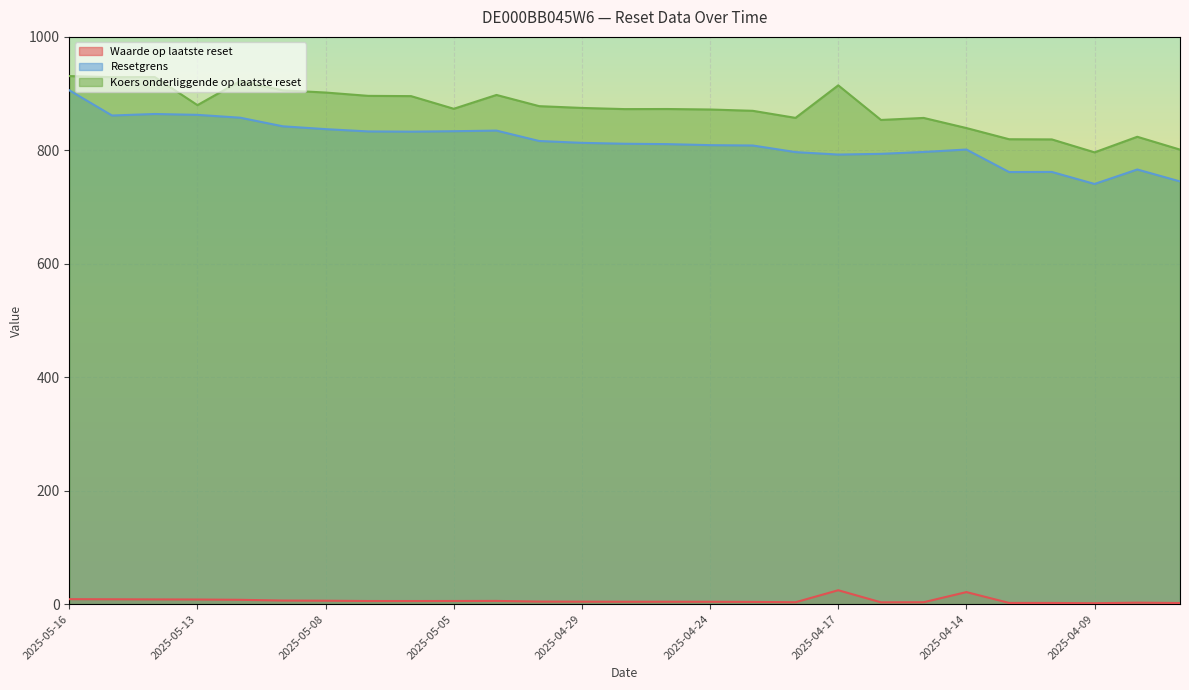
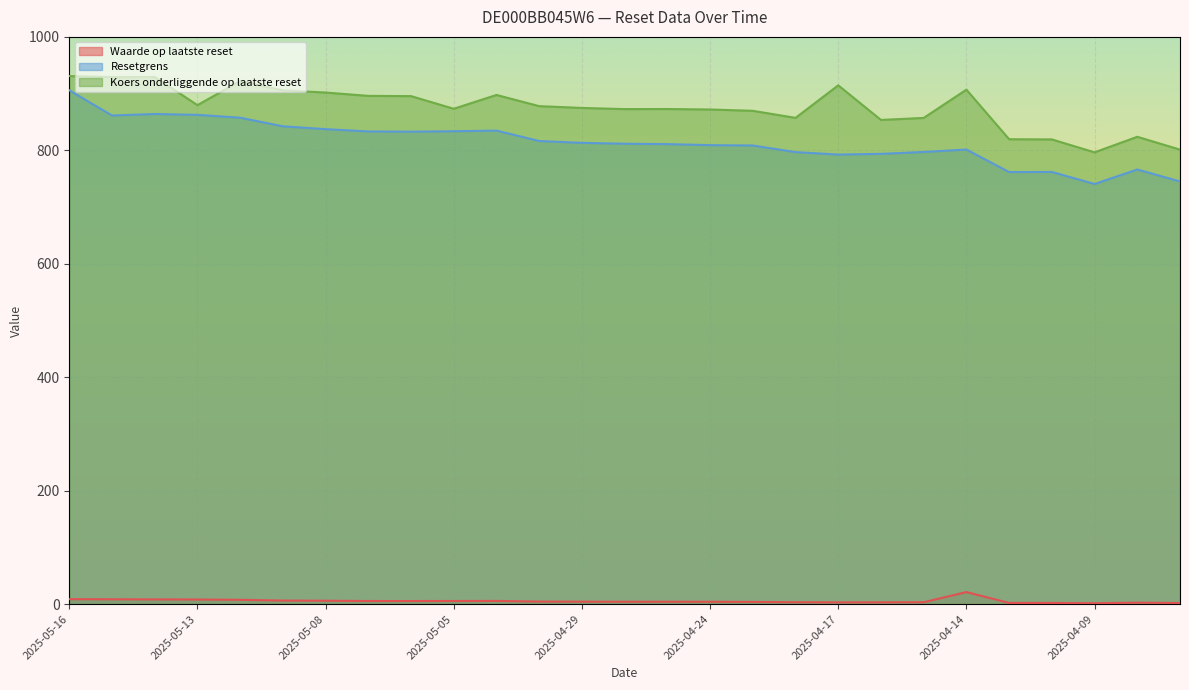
Waarde op laatste reset, 2025-04-17: 20 -> 0
Koers onderliggende op laatste reset, 2025-04-14: 840 -> 910
